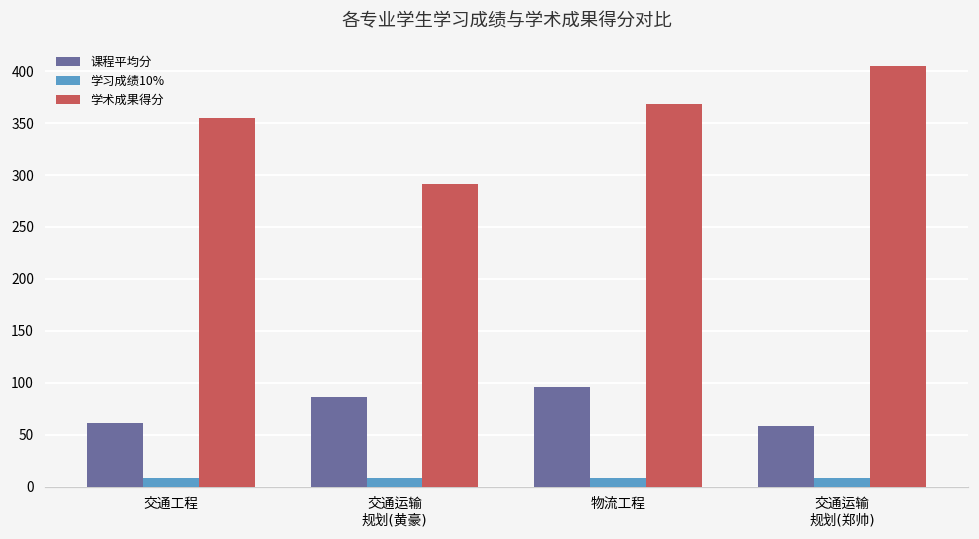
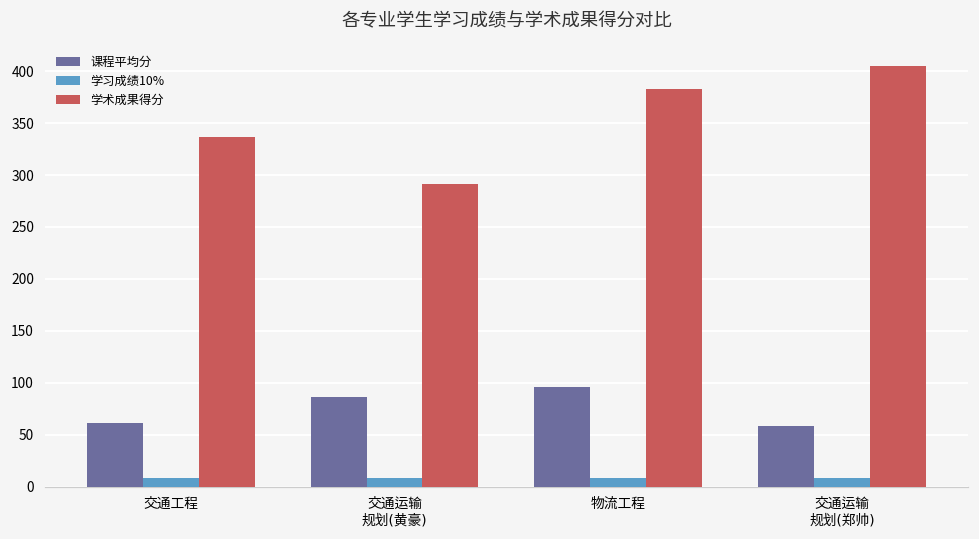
学术成果得分, 交通工程: 350 -> 340
学术成果得分, 物流工程: 370 -> 380
